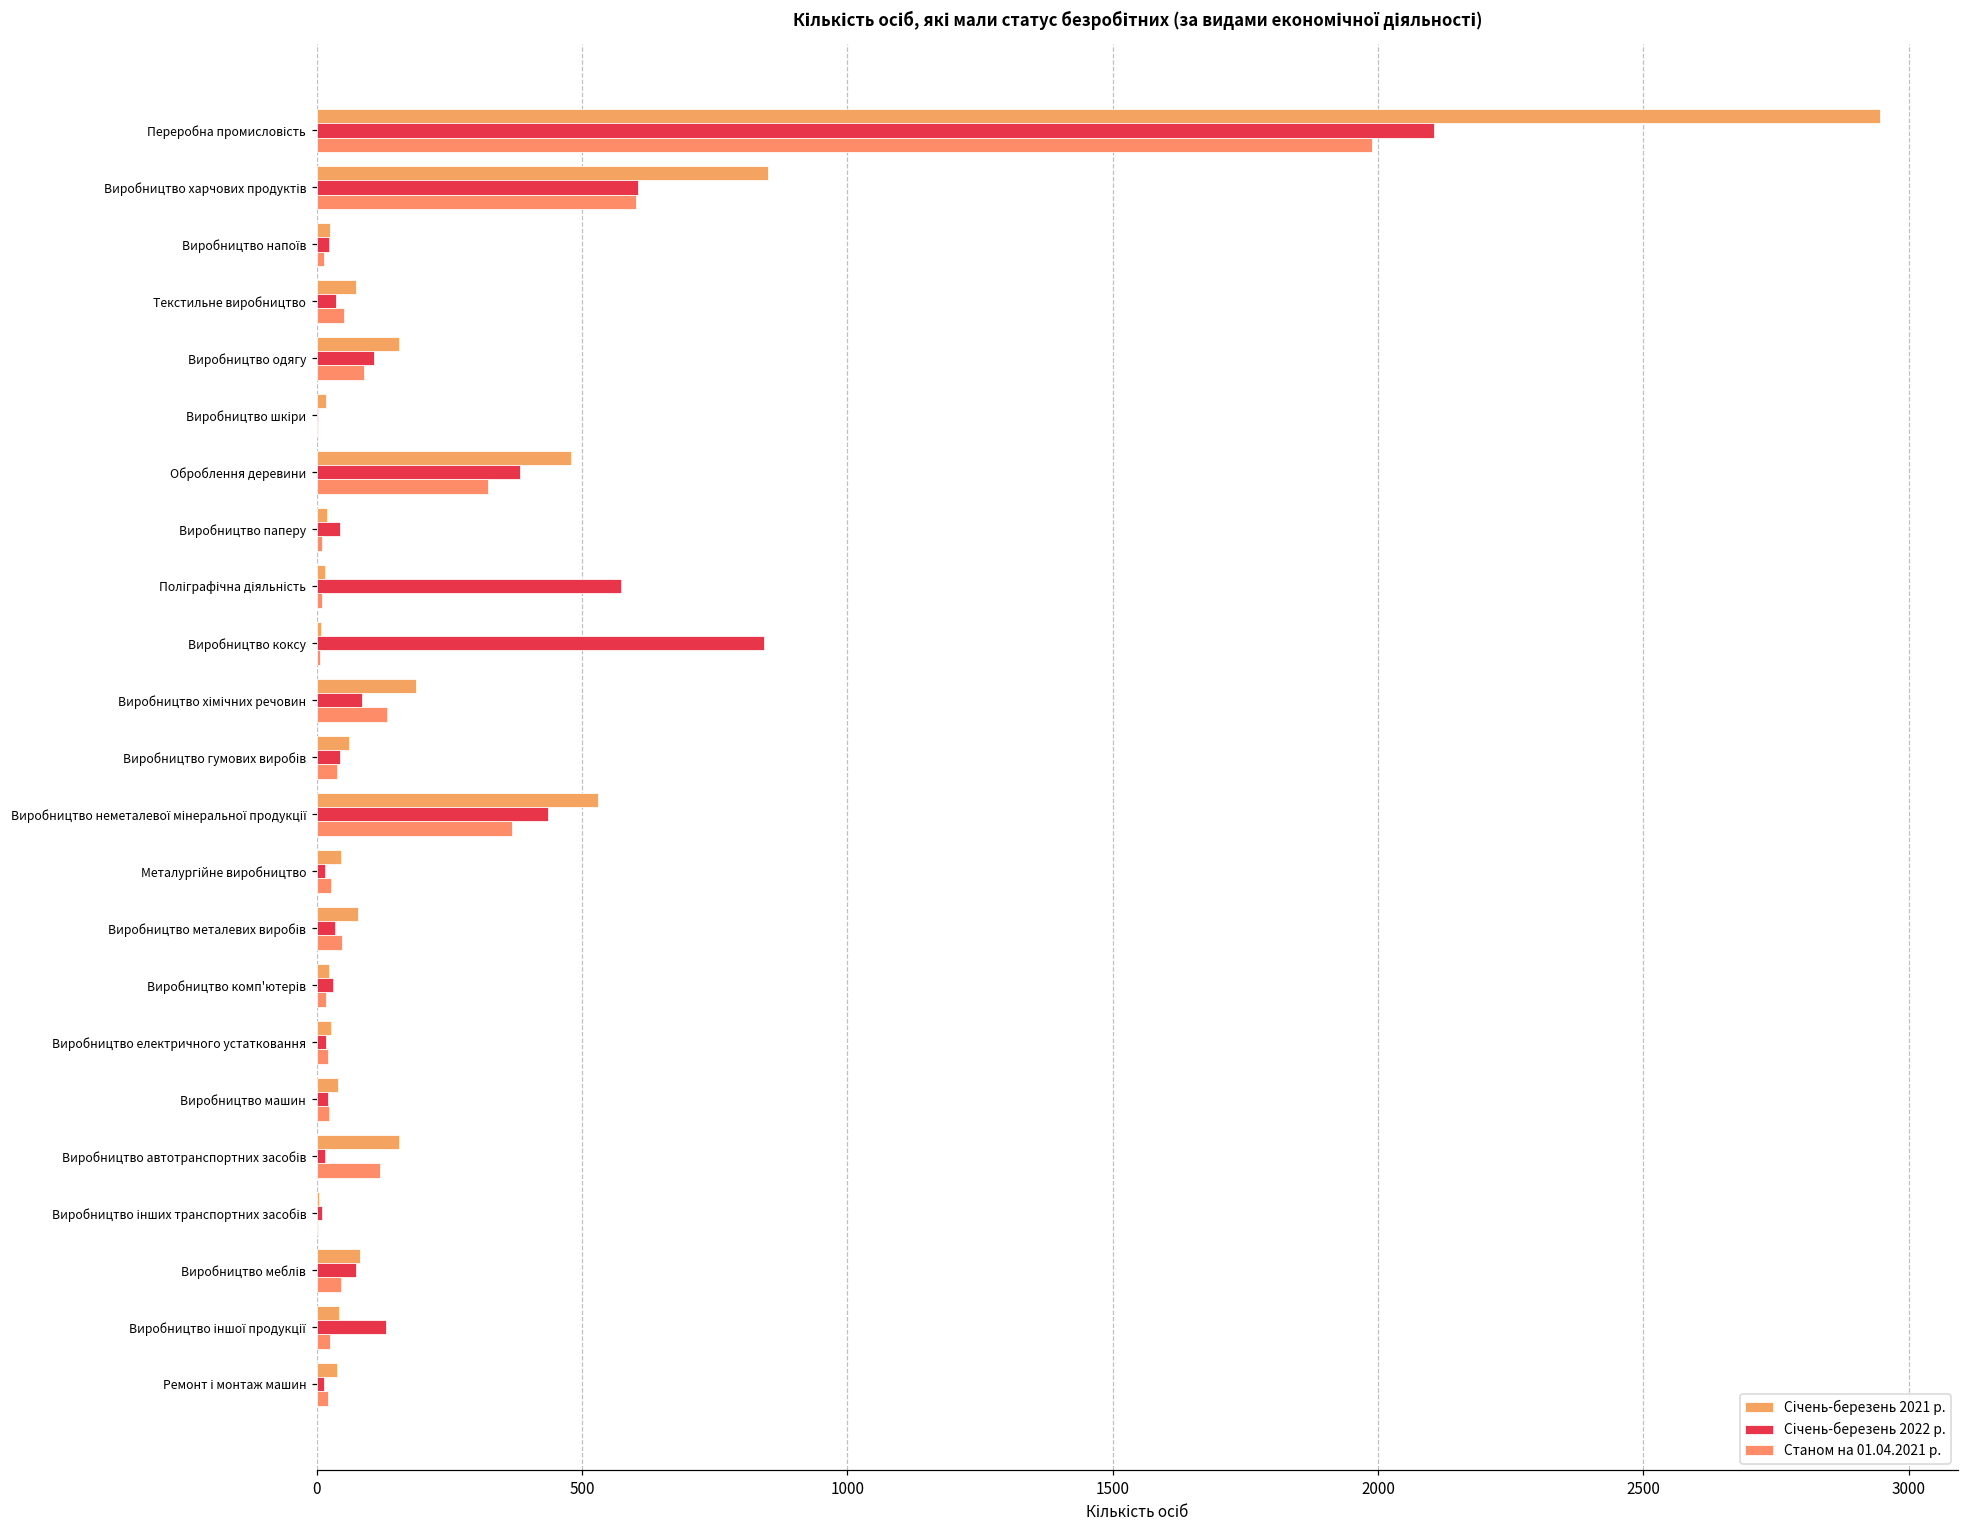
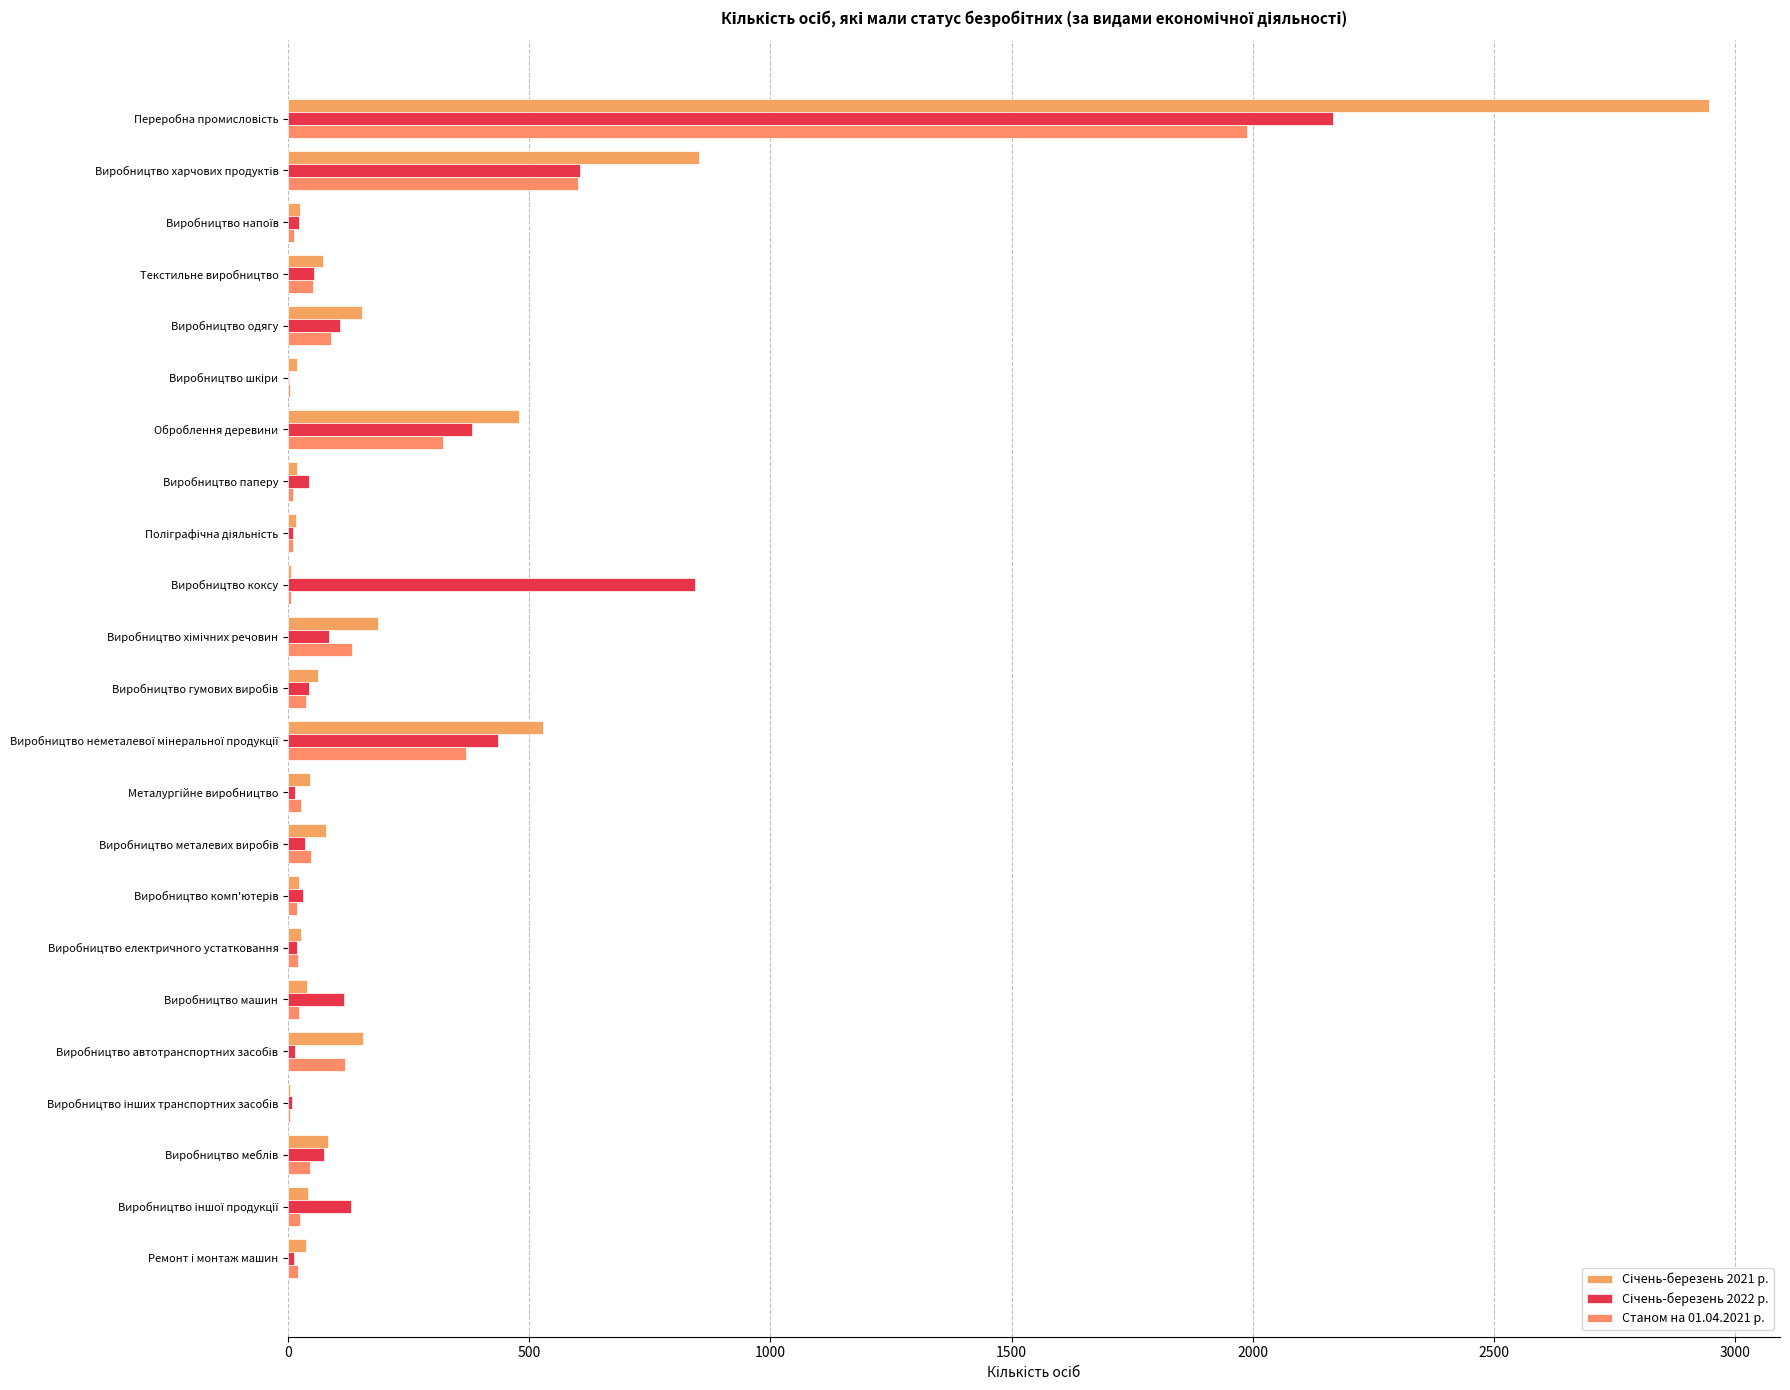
Січень-березень 2022 р., Переробна промисловість: 2110 -> 2170
Січень-березень 2022 р., Текстильне виробництво: 40 -> 50
Січень-березень 2022 р., Поліграфічна діяльність: 570 -> 10
Січень-березень 2022 р., Виробництво машин: 20 -> 120
